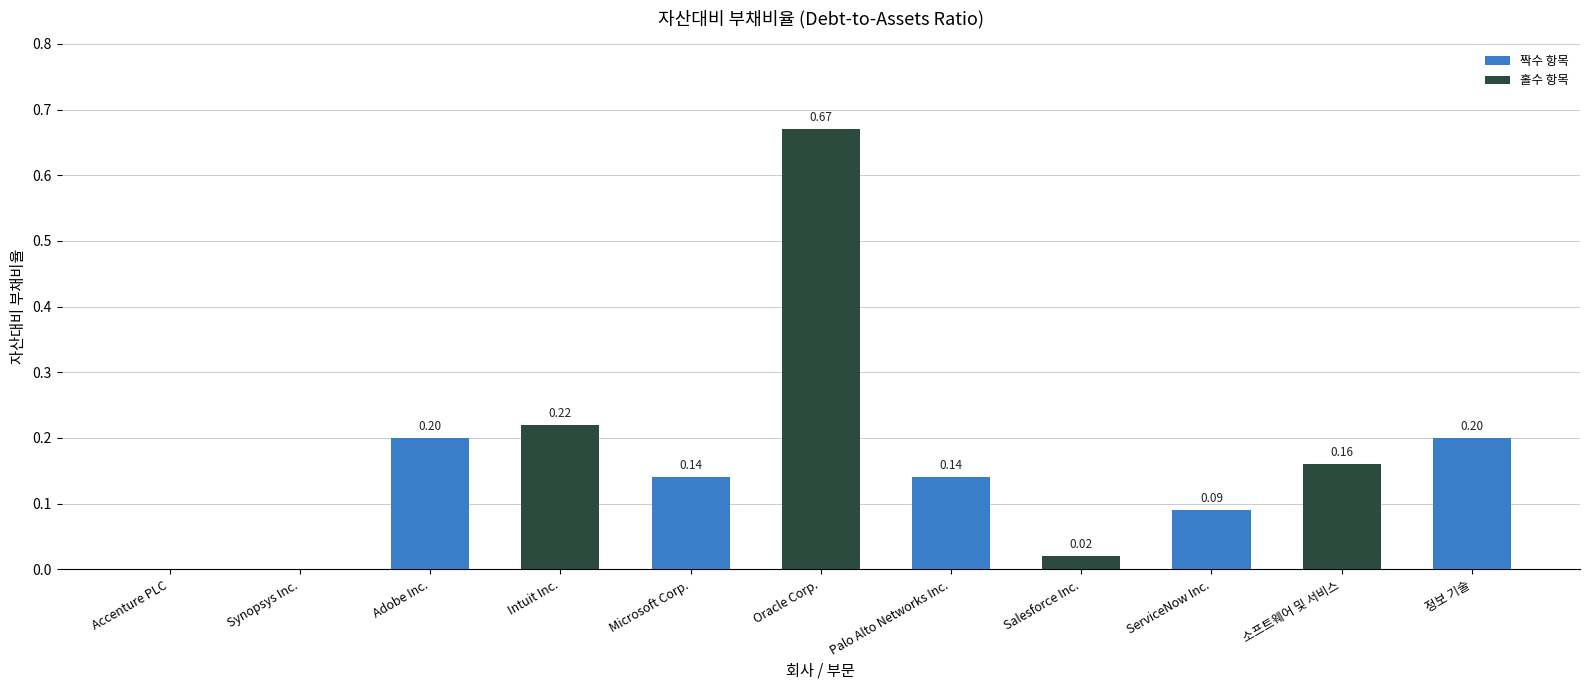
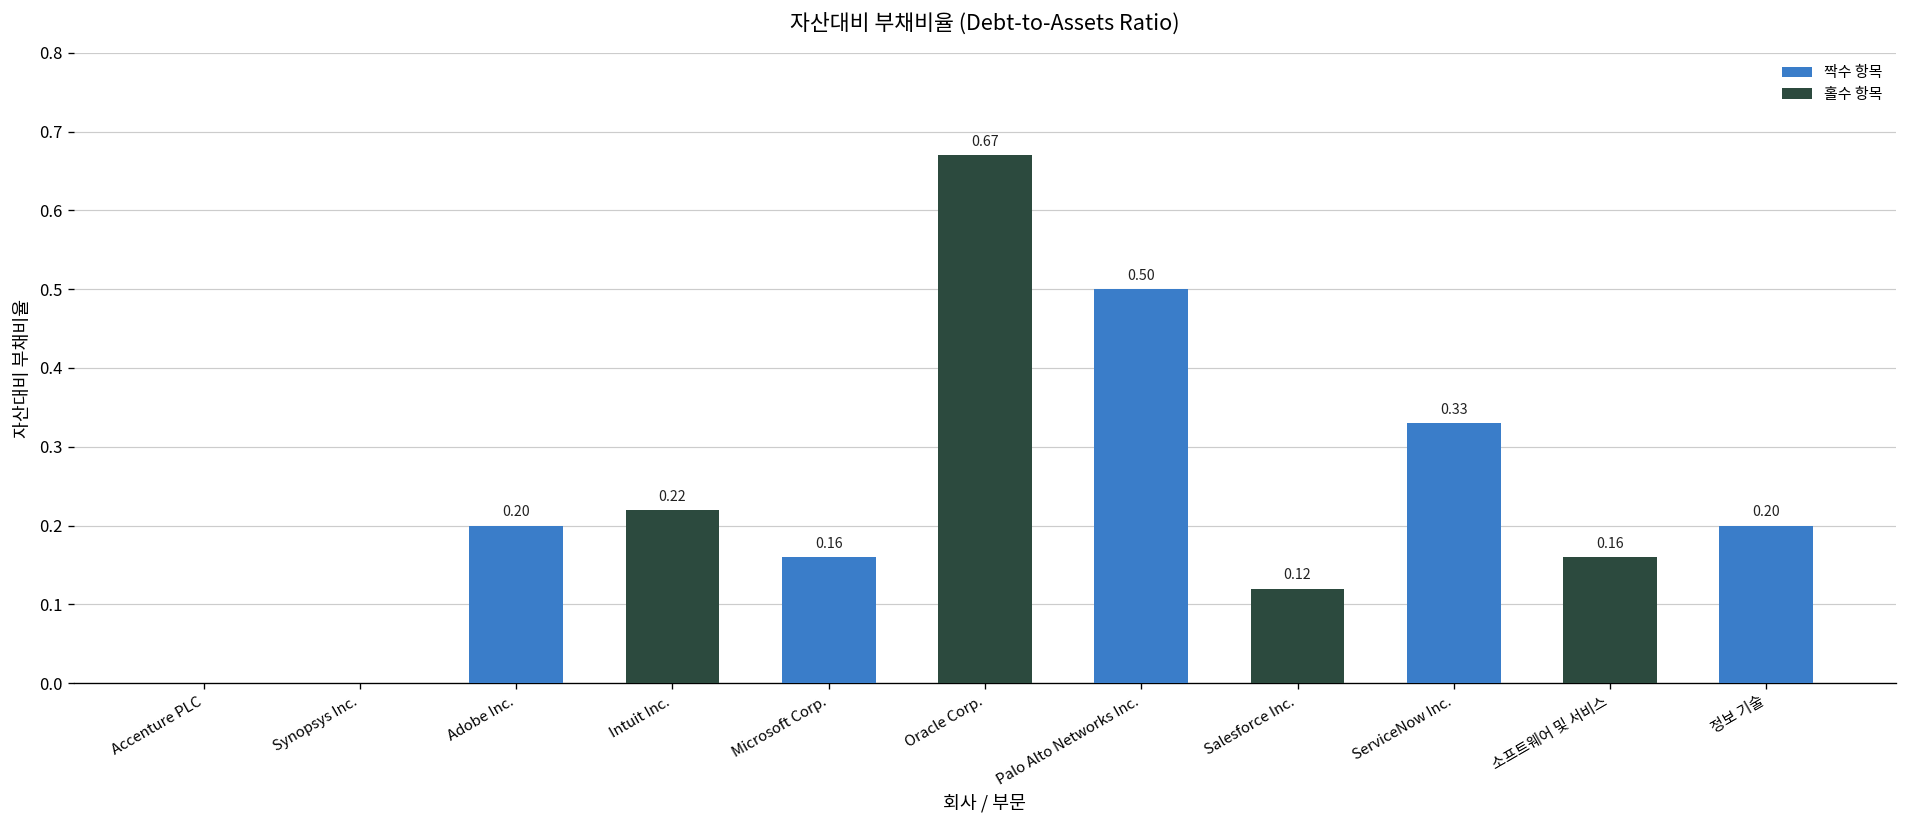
Microsoft Corp.: 0.14 -> 0.16
Palo Alto Networks Inc.: 0.14 -> 0.50
Salesforce Inc.: 0.02 -> 0.12
ServiceNow Inc.: 0.09 -> 0.33
